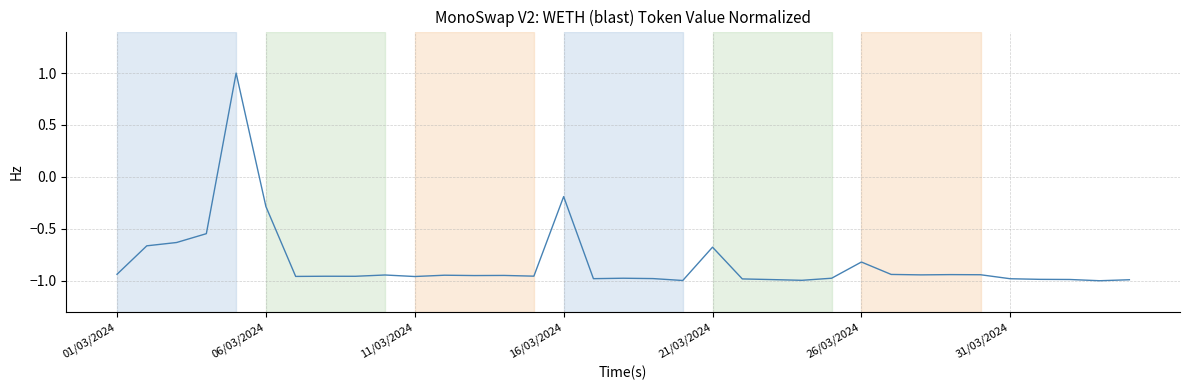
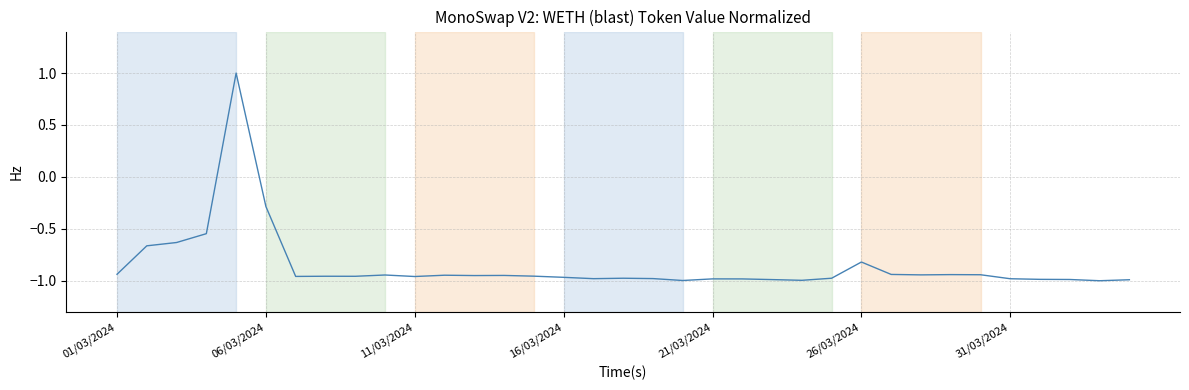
16/03/2024: -0.19 -> -0.97
21/03/2024: -0.68 -> -0.98
